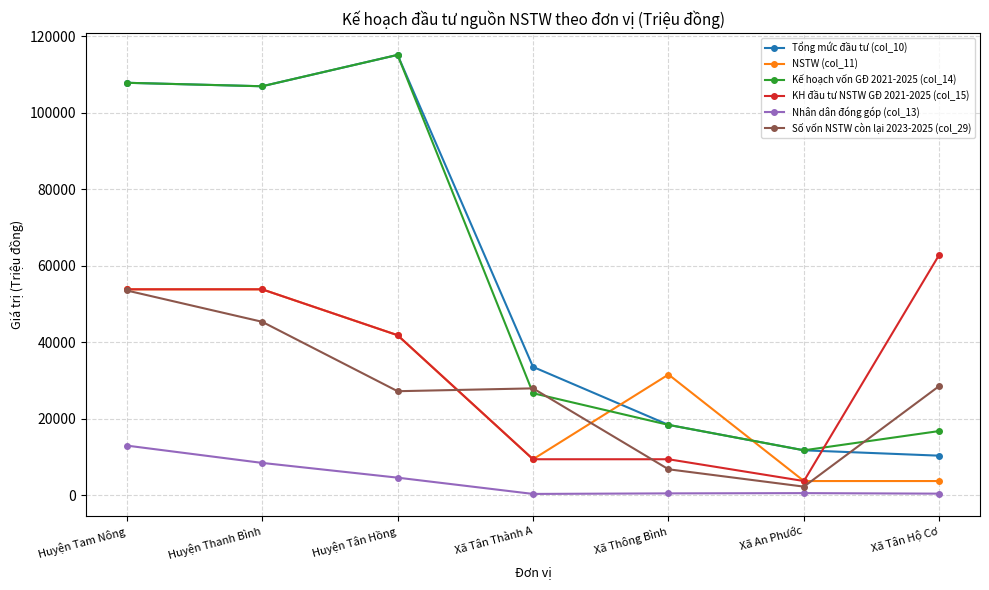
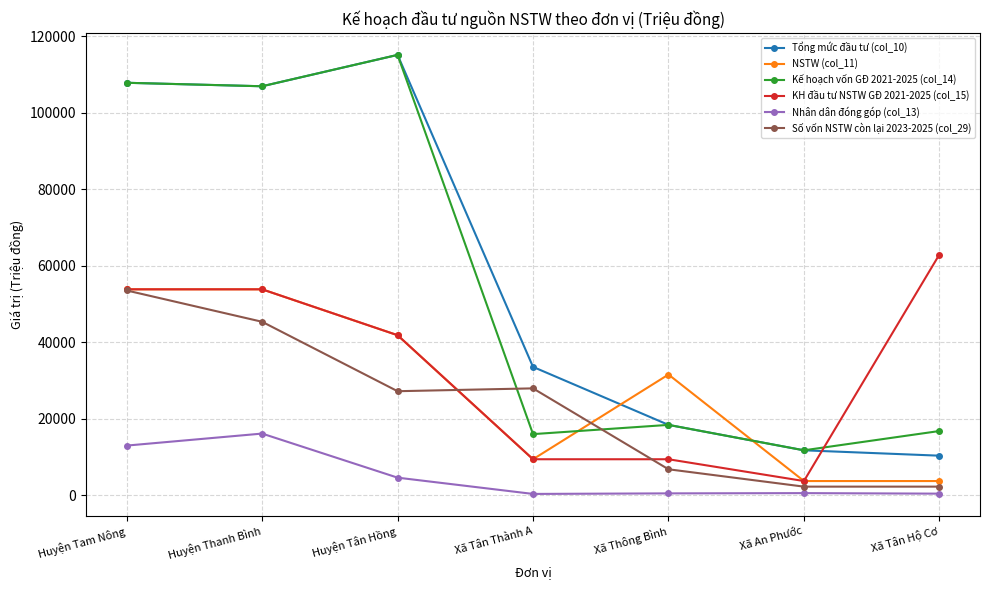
Nhân dân đóng góp (col_13), Huyện Thanh Bình: 8000 -> 16000
Kế hoạch vốn GĐ 2021-2025 (col_14), Xã Tân Thành A: 27000 -> 16000
Số vốn NSTW còn lại 2023-2025 (col_29), Xã Tân Hộ Cơ: 29000 -> 2000
